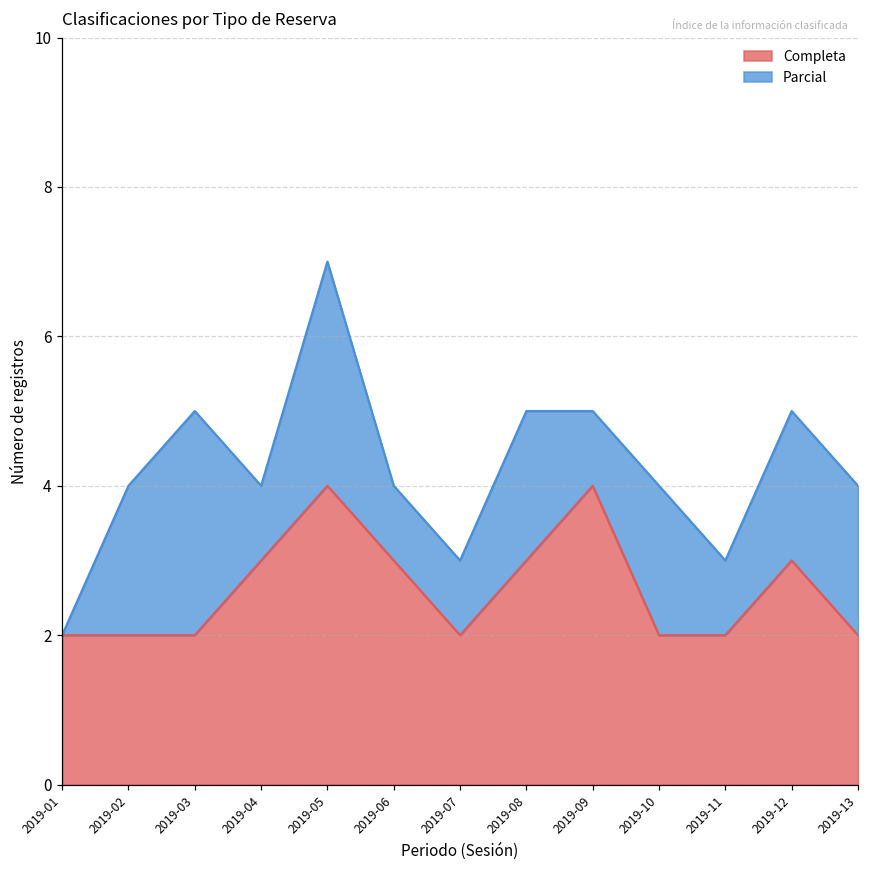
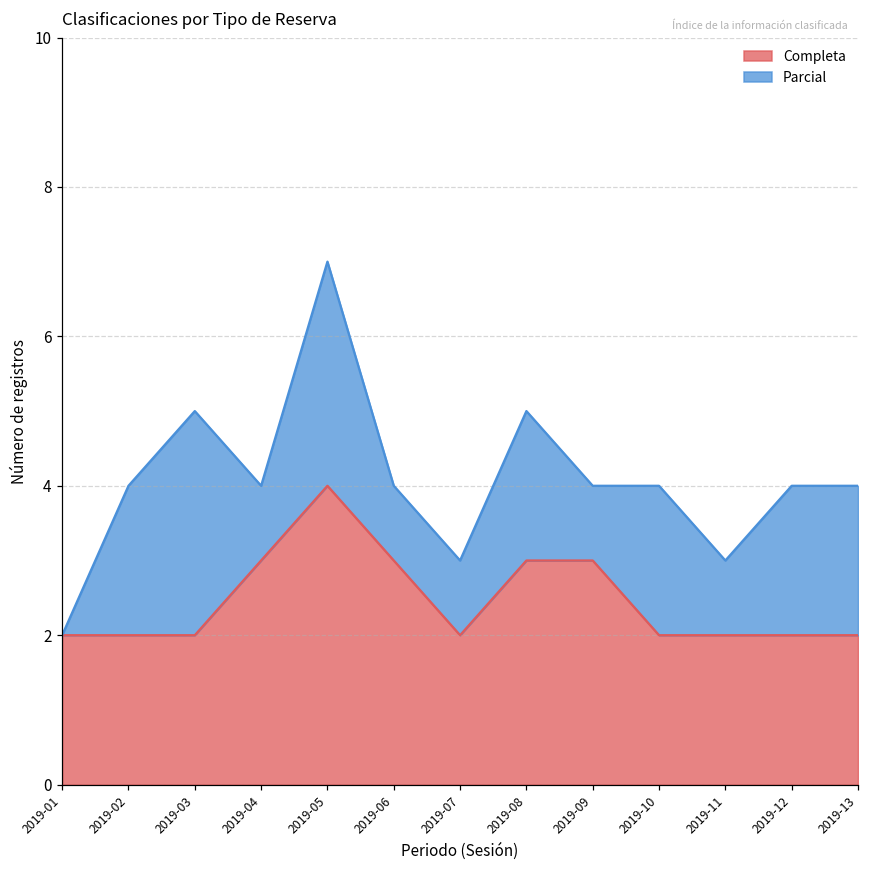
Completa, 2019-09: 4 -> 3
Completa, 2019-12: 3 -> 2
